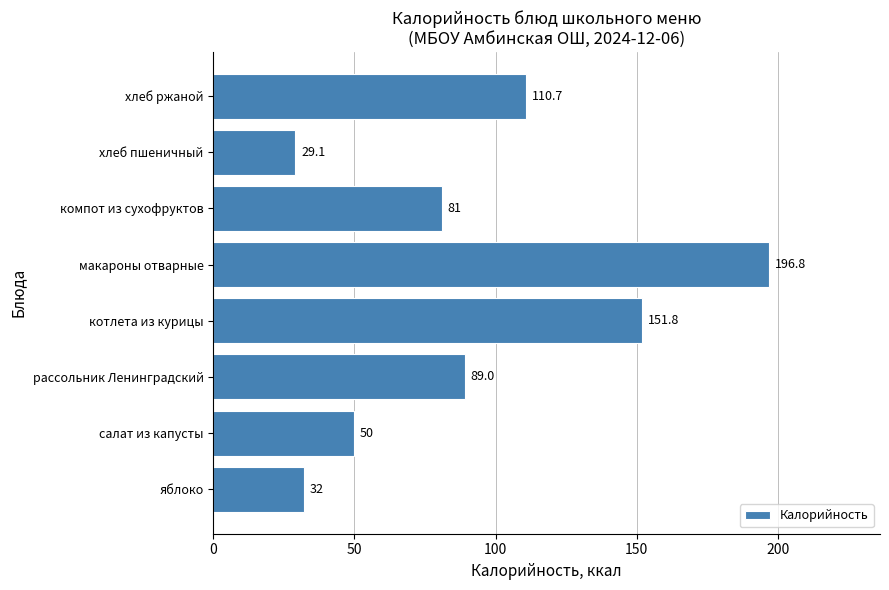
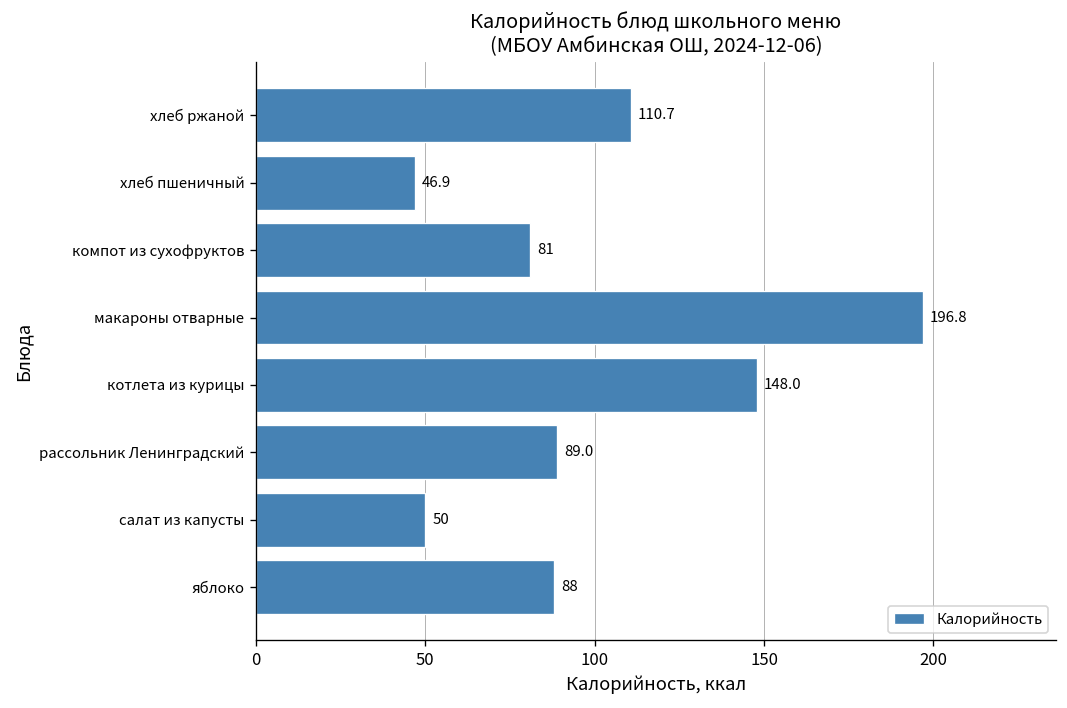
хлеб пшеничный: 29.1 -> 46.9
котлета из курицы: 151.8 -> 148.0
яблоко: 32 -> 88
